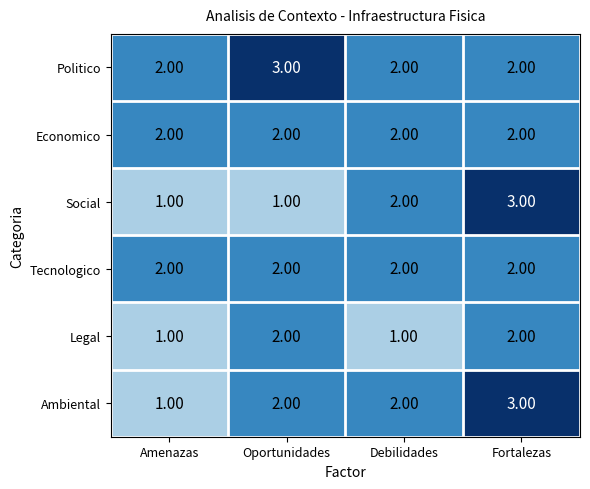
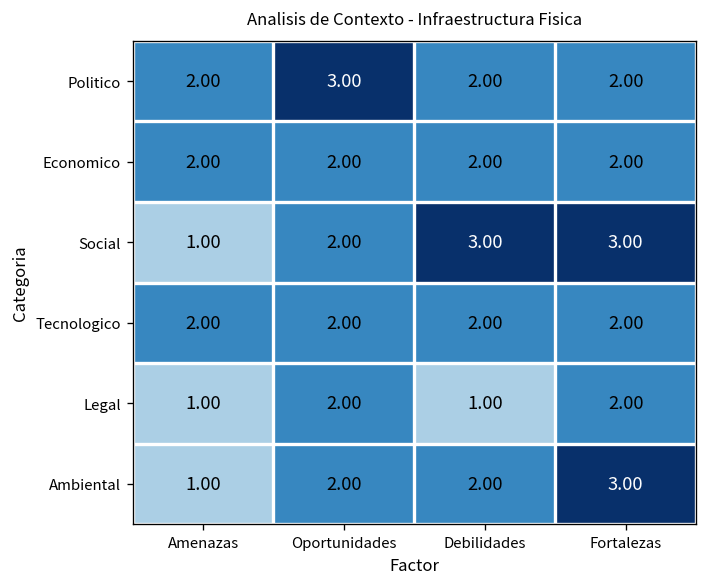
Social, Oportunidades: 1.00 -> 2.00
Social, Debilidades: 2.00 -> 3.00
